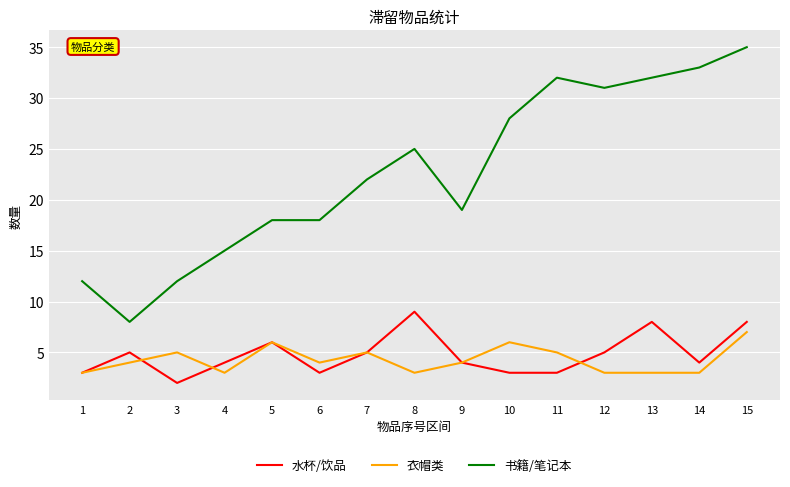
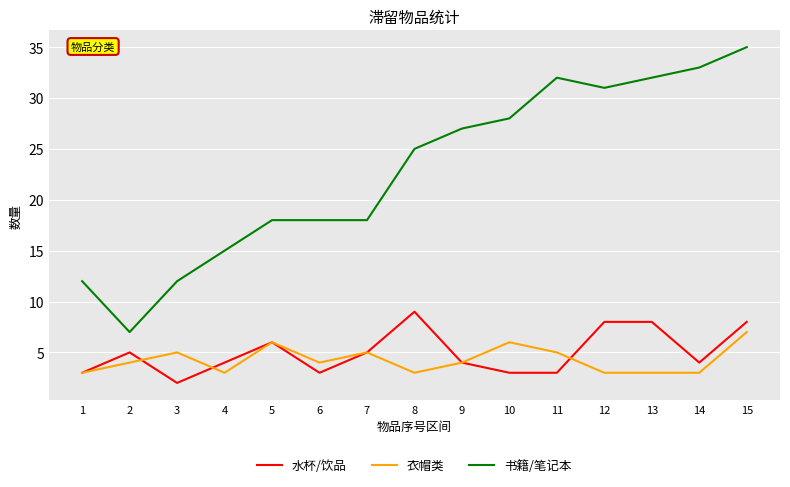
书籍/笔记本, 2: 8 -> 7
书籍/笔记本, 7: 22 -> 18
书籍/笔记本, 9: 19 -> 27
水杯/饮品, 12: 5 -> 8
